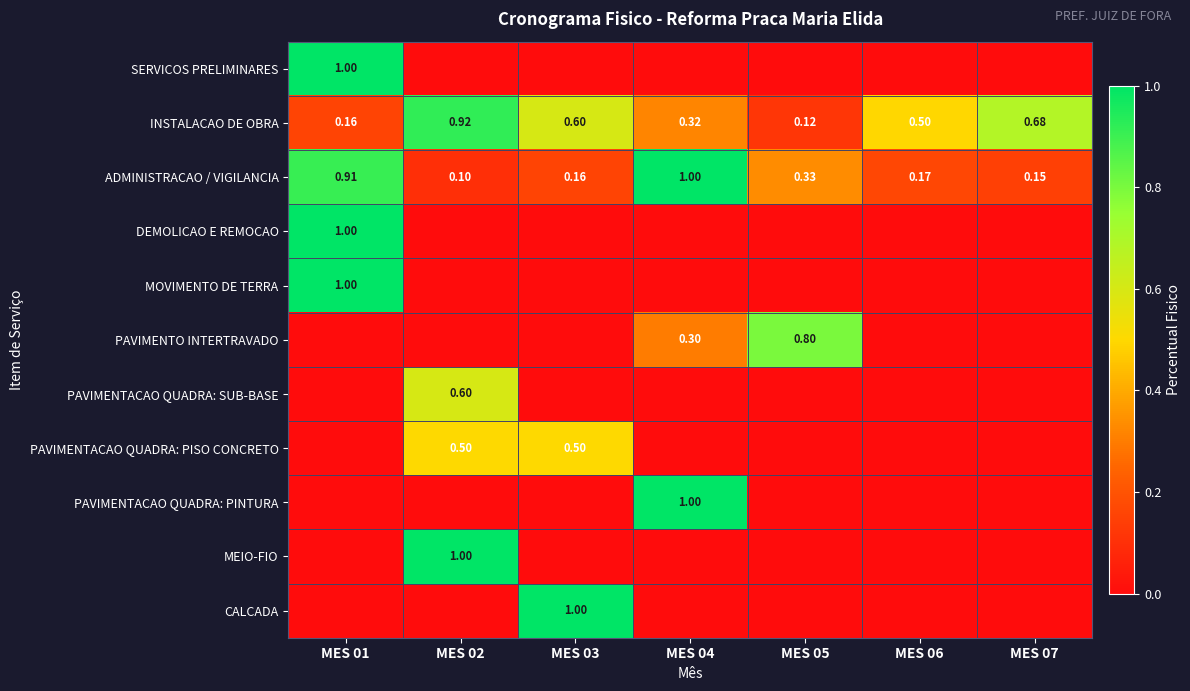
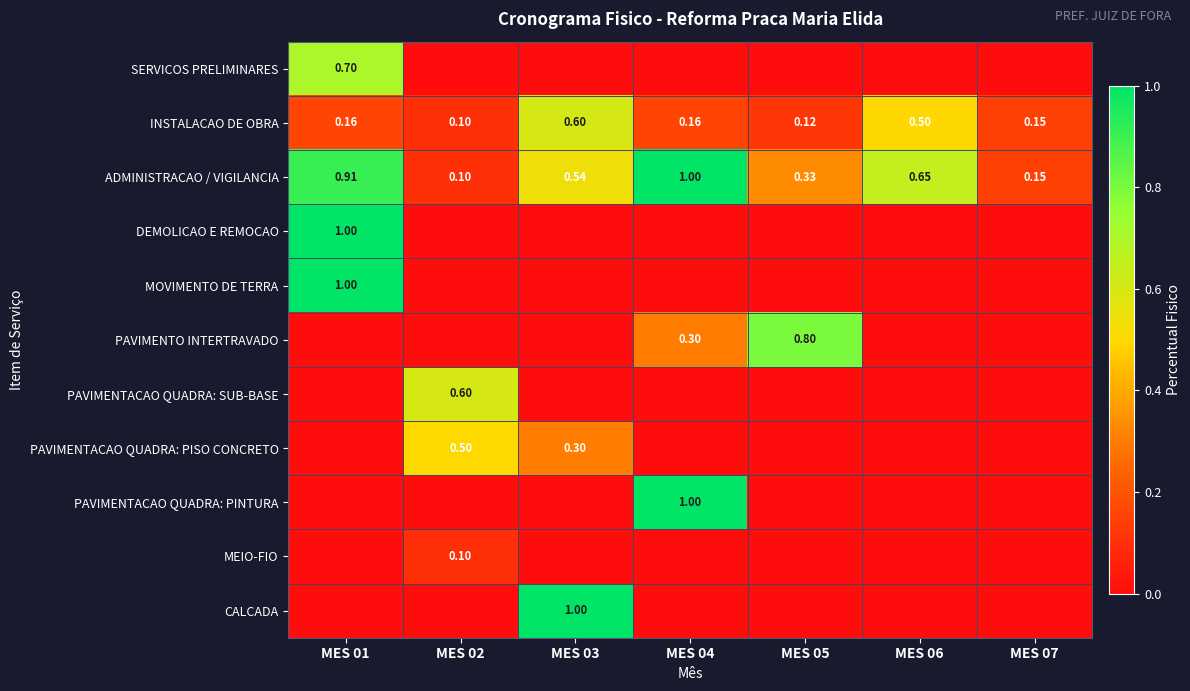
SERVICOS PRELIMINARES, MES 01: 1.00 -> 0.70
INSTALACAO DE OBRA, MES 02: 0.92 -> 0.10
INSTALACAO DE OBRA, MES 04: 0.32 -> 0.16
INSTALACAO DE OBRA, MES 07: 0.68 -> 0.15
ADMINISTRACAO / VIGILANCIA, MES 03: 0.16 -> 0.54
ADMINISTRACAO / VIGILANCIA, MES 06: 0.17 -> 0.65
PAVIMENTACAO QUADRA: PISO CONCRETO, MES 03: 0.50 -> 0.30
MEIO-FIO, MES 02: 1.00 -> 0.10
